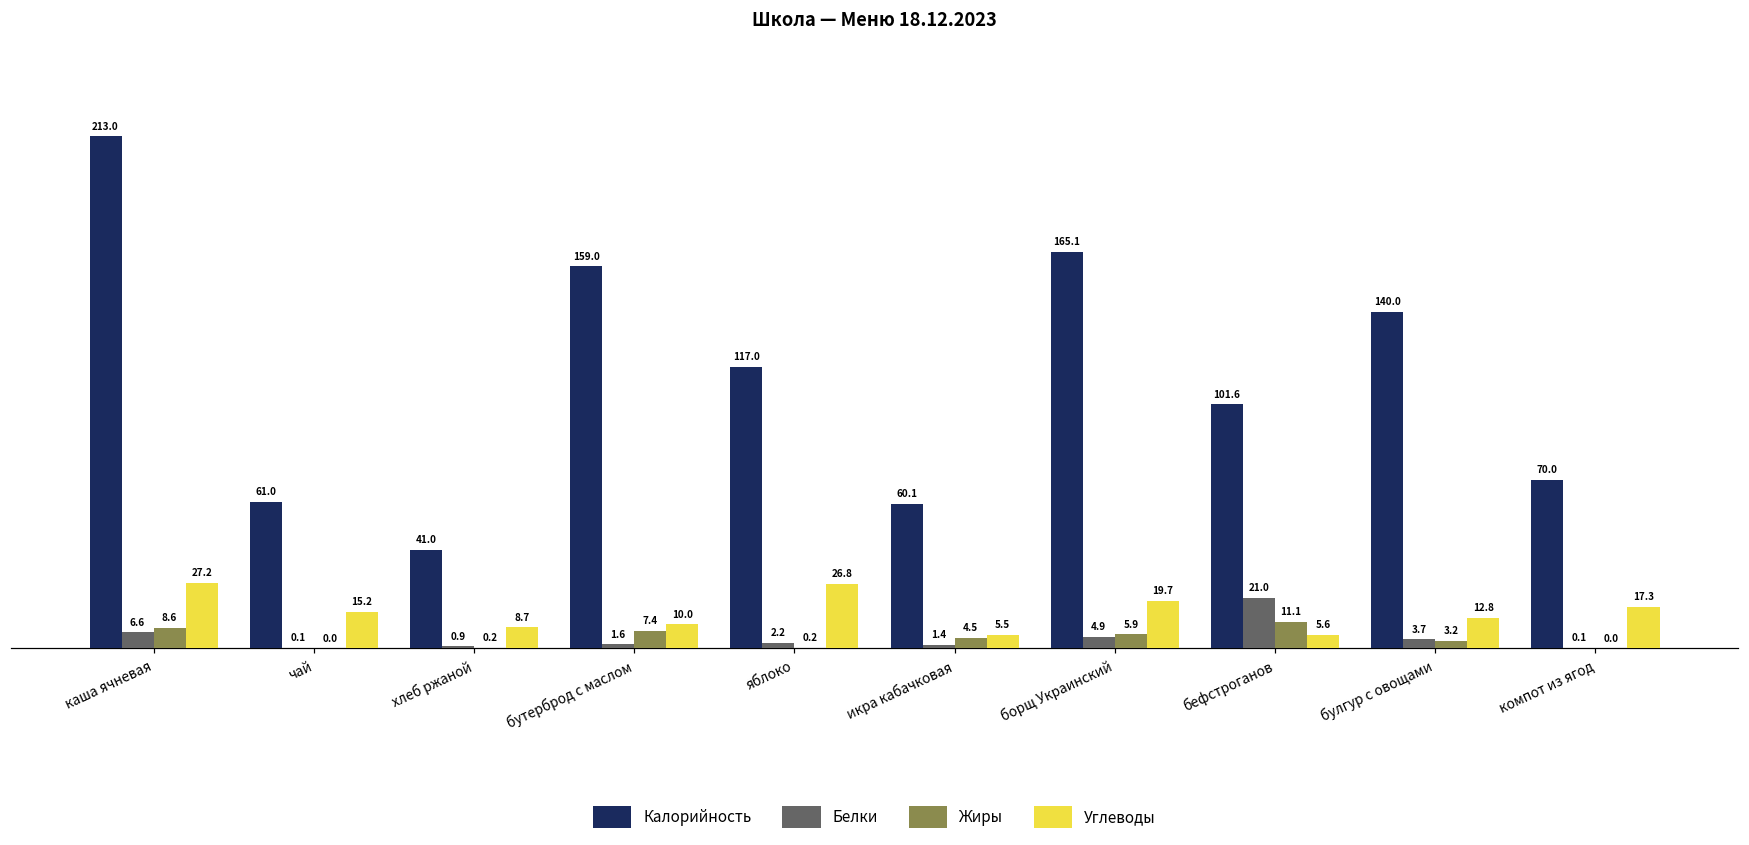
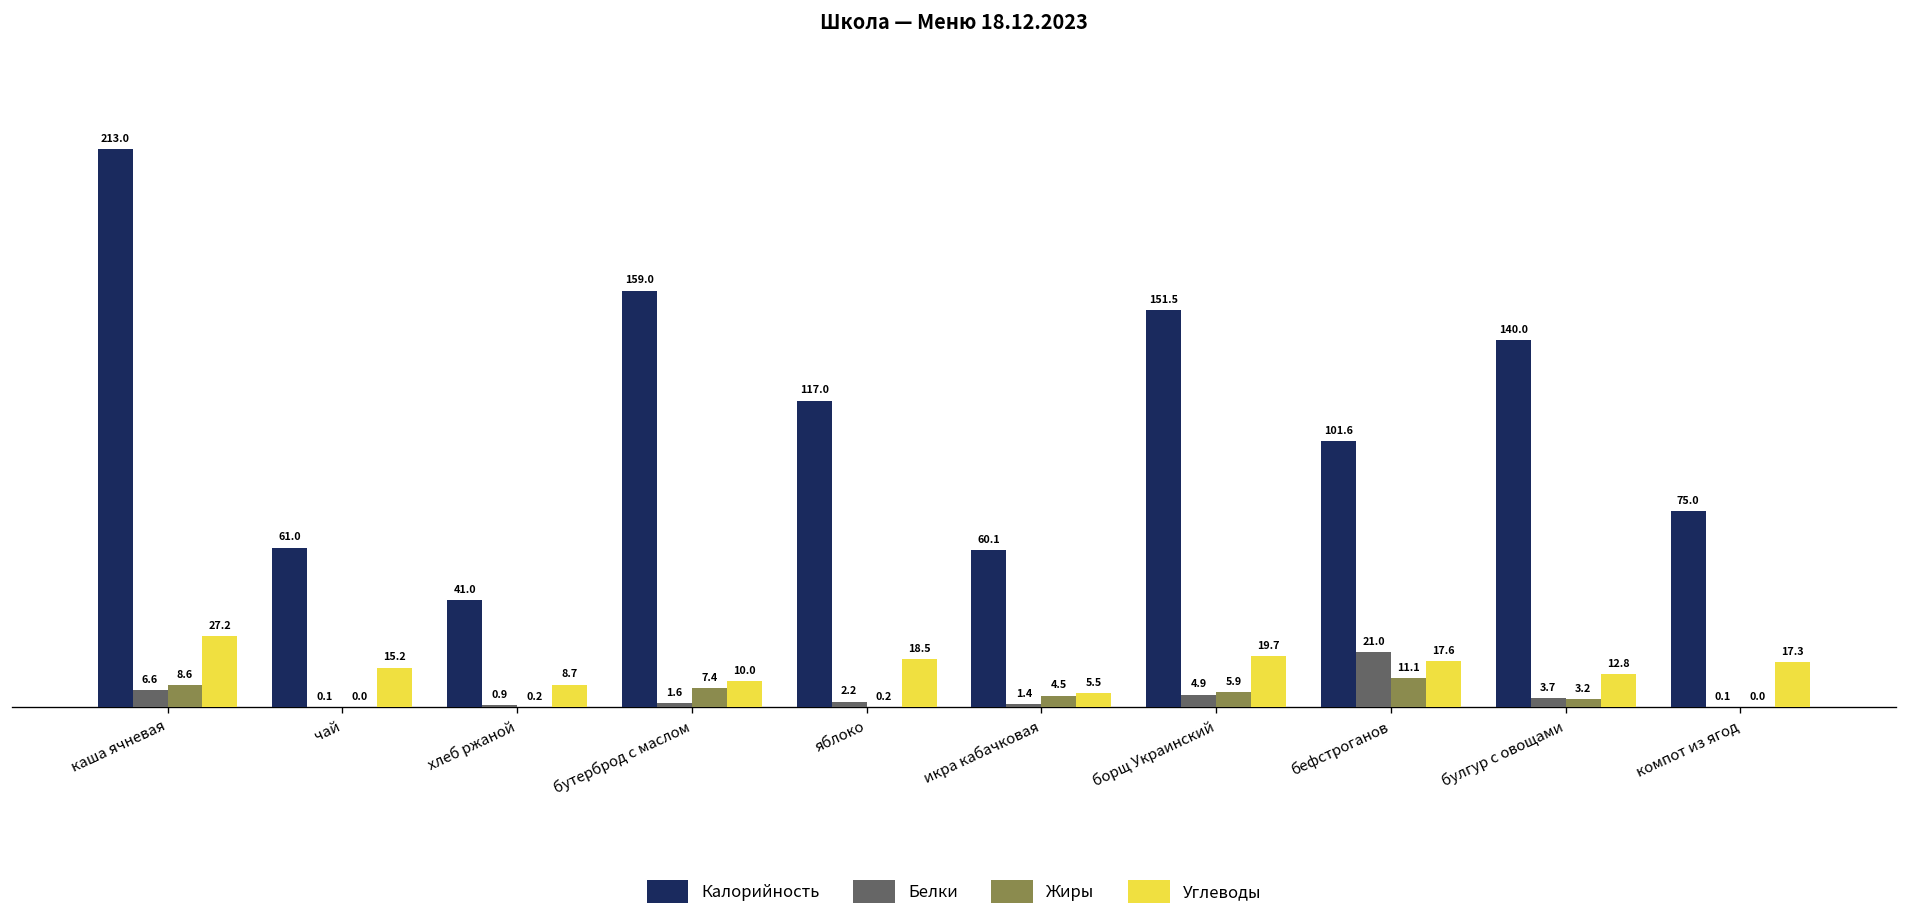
Углеводы, яблоко: 26.8 -> 18.5
Калорийность, борщ Украинский: 165.1 -> 151.5
Углеводы, бефстроганов: 5.6 -> 17.6
Калорийность, компот из ягод: 70.0 -> 75.0
